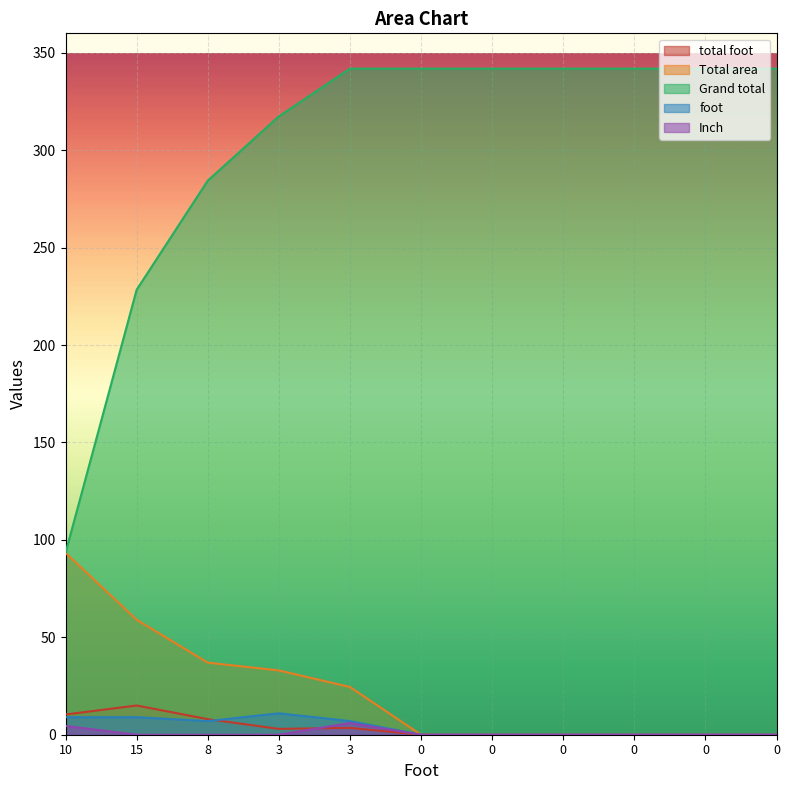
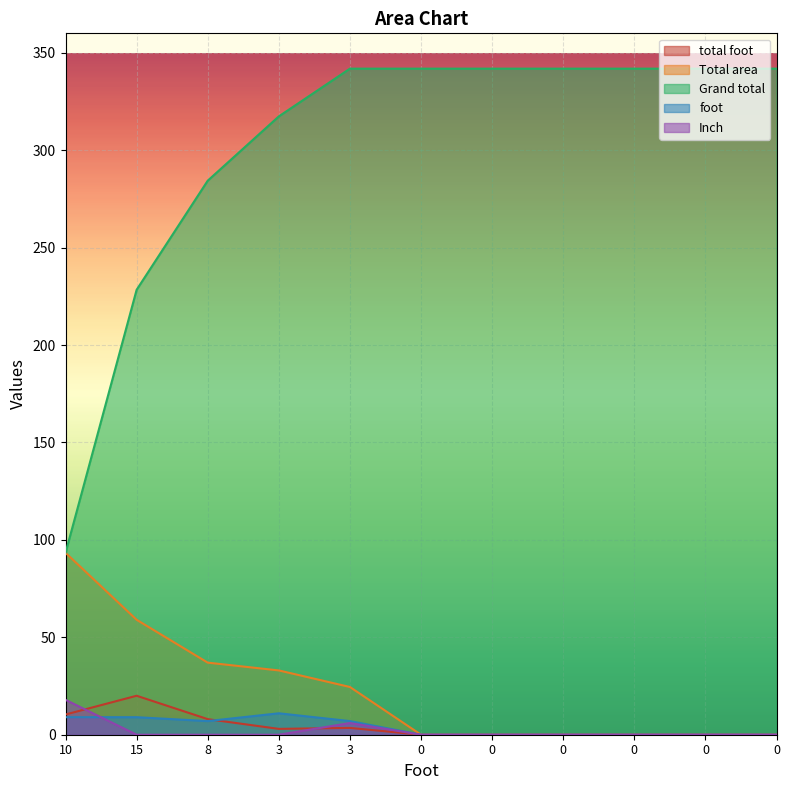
Inch, 10: 5 -> 18
total foot, 15: 15 -> 20
